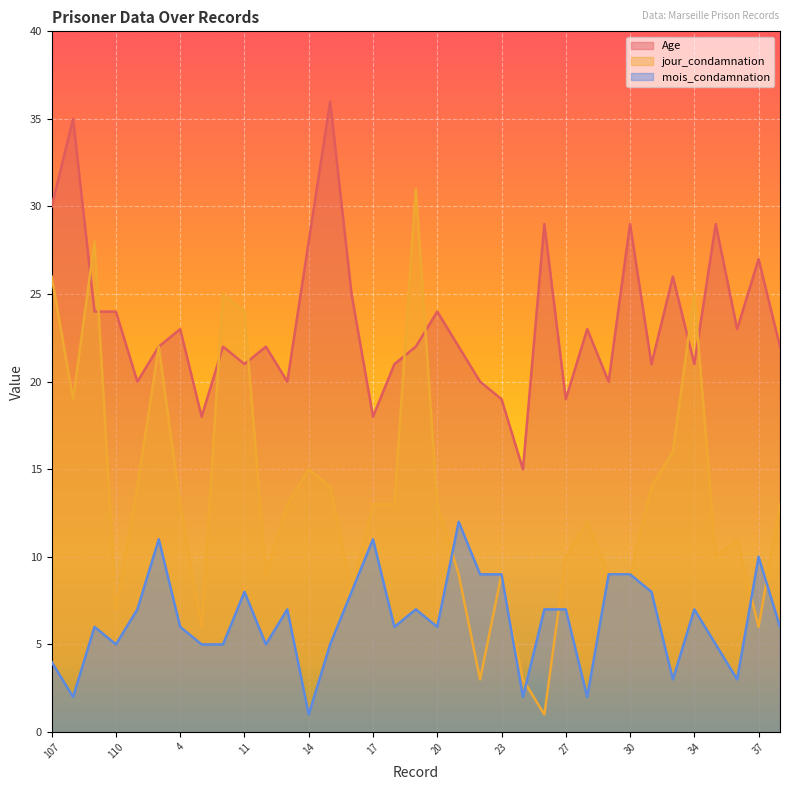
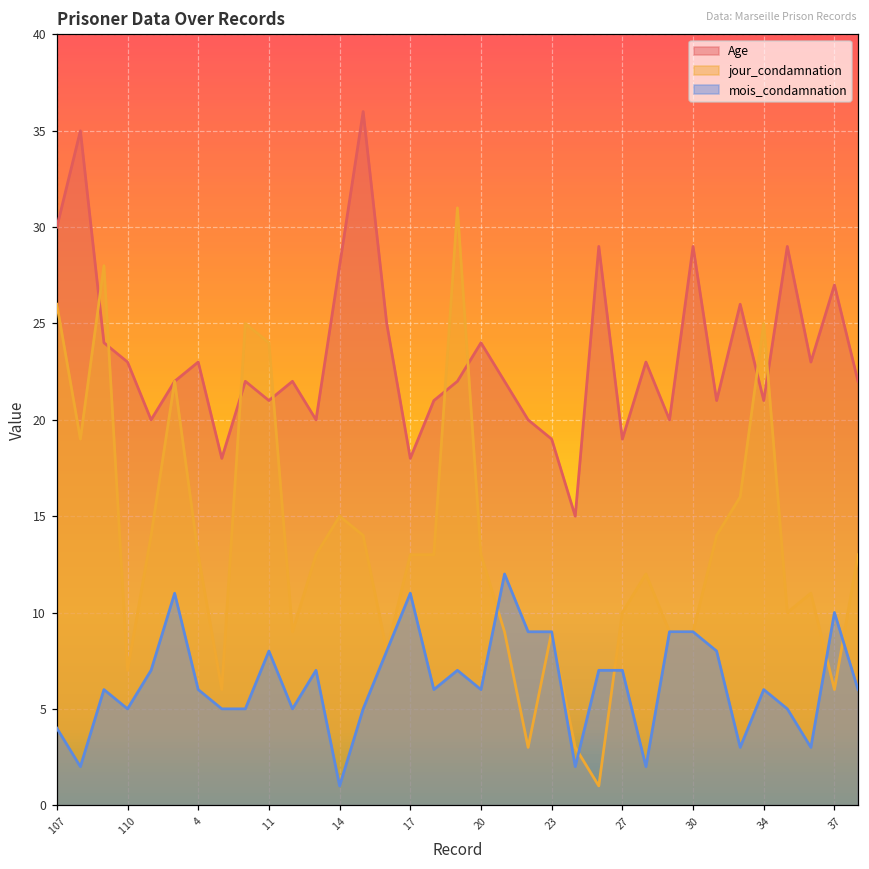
Age, 110: 24 -> 23
mois_condamnation, 34: 7 -> 6
